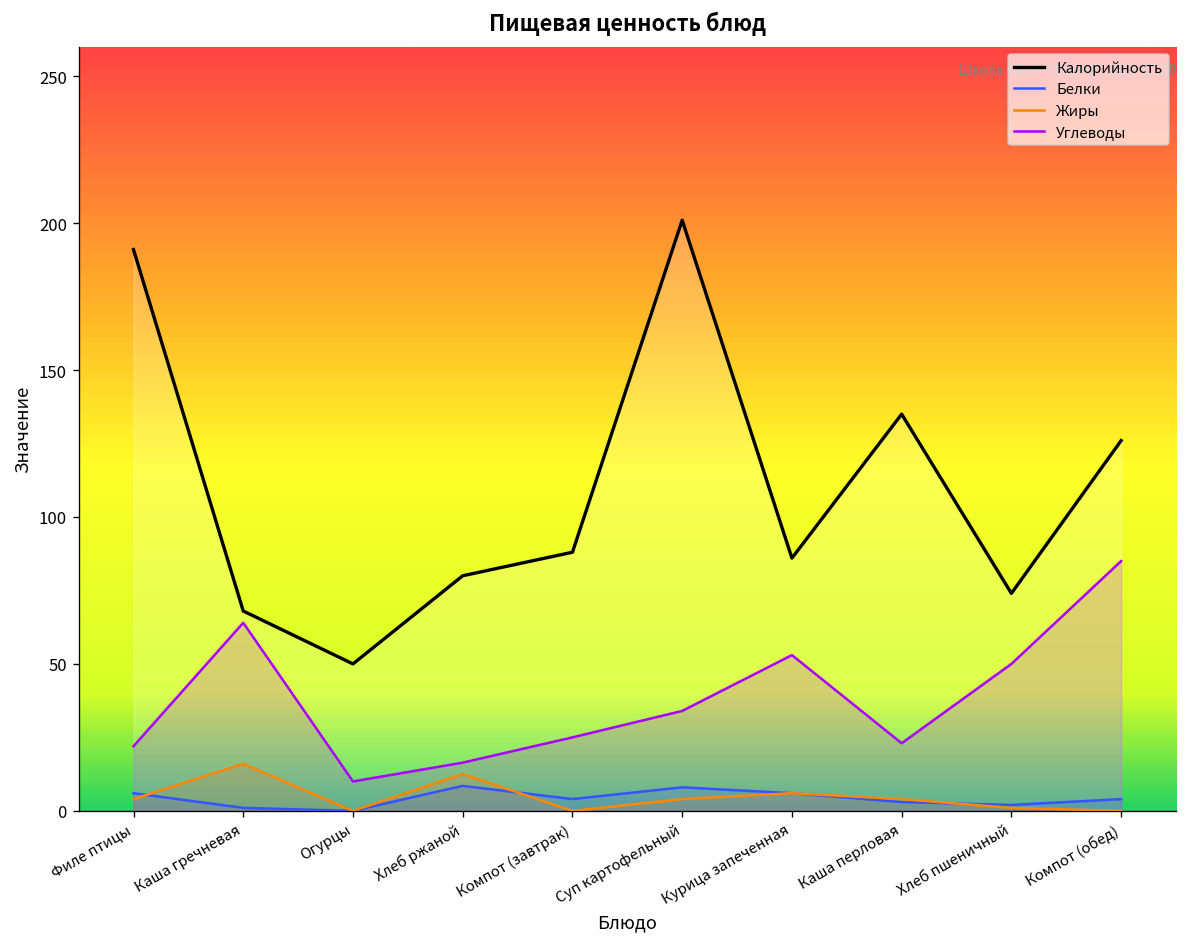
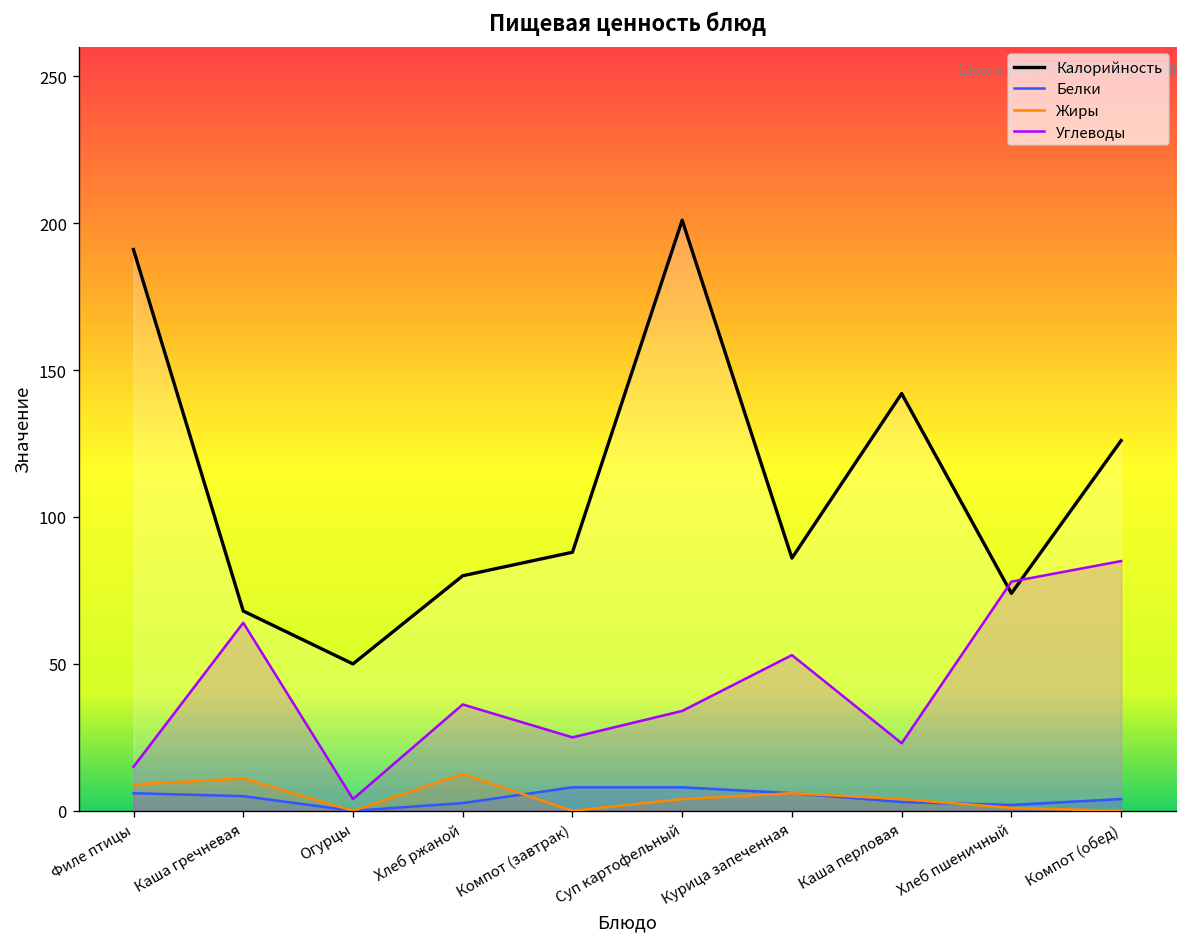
Жиры, Филе птицы: 4 -> 9
Углеводы, Филе птицы: 22 -> 15
Белки, Каша гречневая: 1 -> 5
Жиры, Каша гречневая: 16 -> 11
Углеводы, Огурцы: 10 -> 4
Белки, Хлеб ржаной: 9 -> 3
Углеводы, Хлеб ржаной: 16 -> 36
Белки, Компот (завтрак): 4 -> 8
Калорийность, Каша перловая: 135 -> 142
Углеводы, Хлеб пшеничный: 50 -> 78
